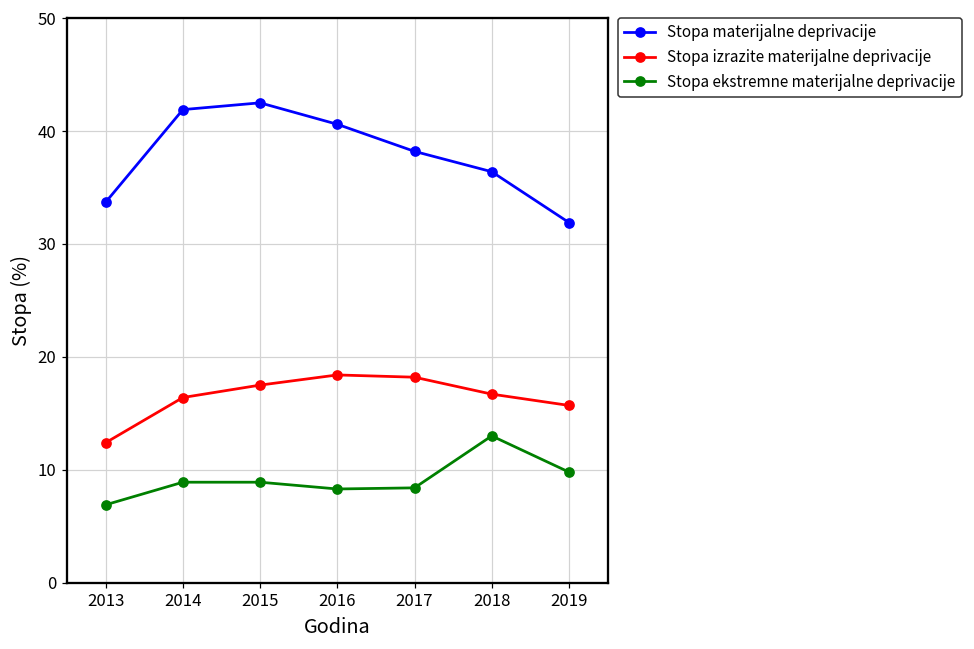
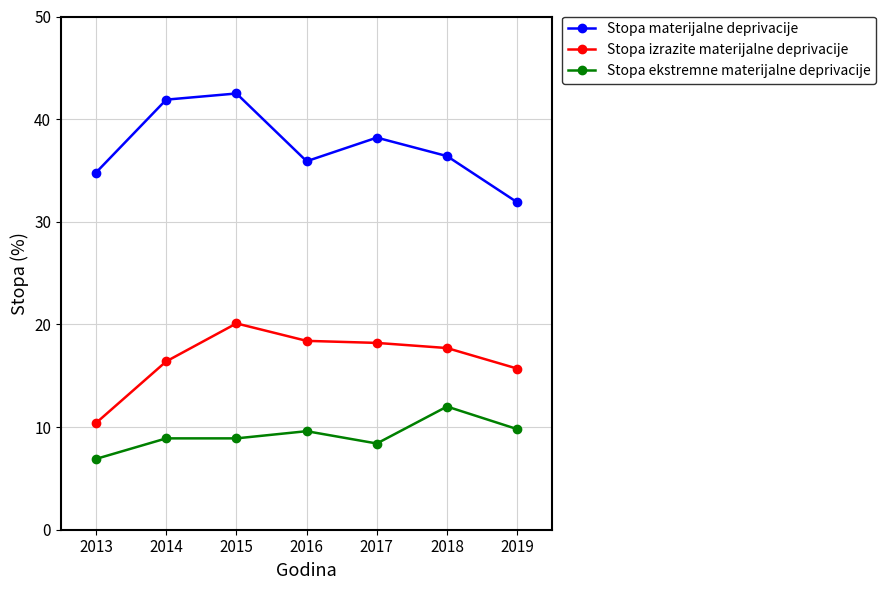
Stopa materijalne deprivacije, 2013: 33.7 -> 34.8
Stopa izrazite materijalne deprivacije, 2013: 12.4 -> 10.4
Stopa izrazite materijalne deprivacije, 2015: 17.5 -> 20.1
Stopa materijalne deprivacije, 2016: 40.6 -> 35.9
Stopa ekstremne materijalne deprivacije, 2016: 8.3 -> 9.6
Stopa izrazite materijalne deprivacije, 2018: 16.7 -> 17.7
Stopa ekstremne materijalne deprivacije, 2018: 13 -> 12
